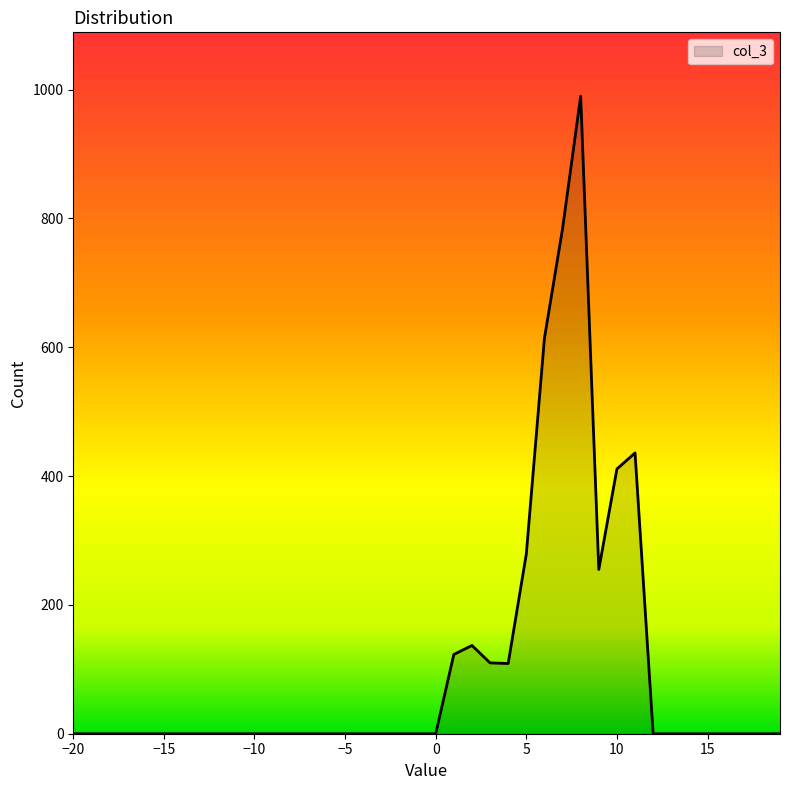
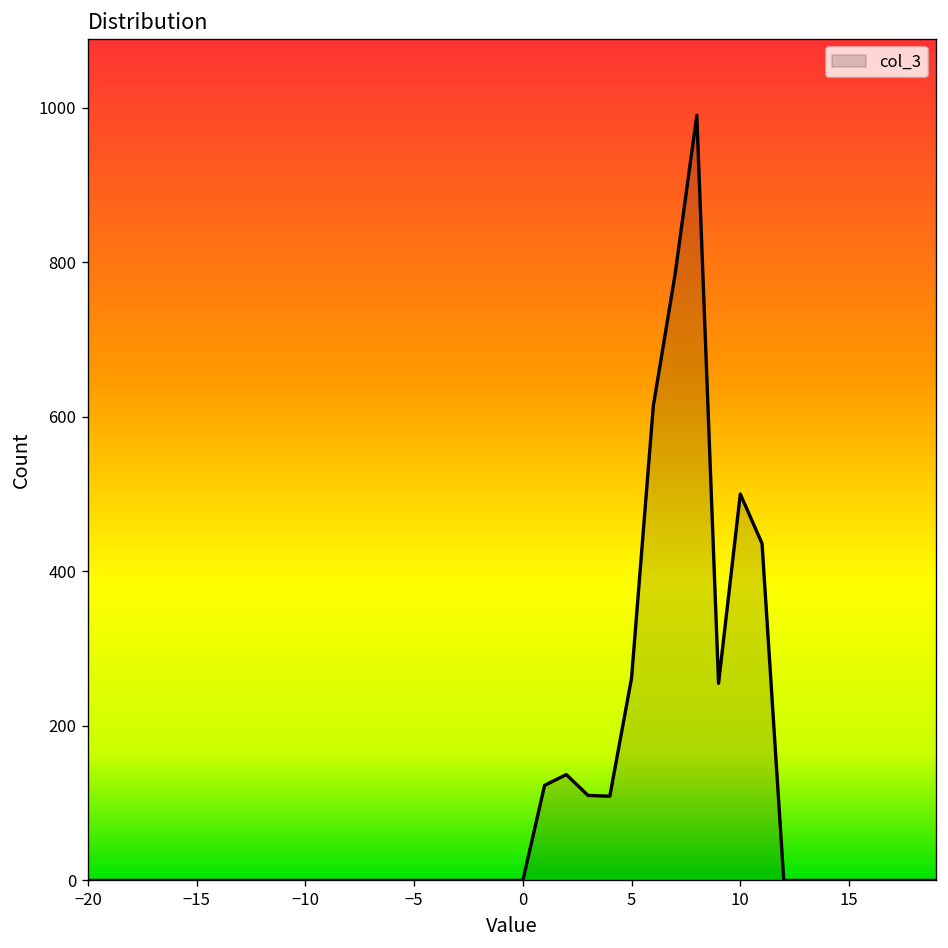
5: 280 -> 260
10: 410 -> 500
